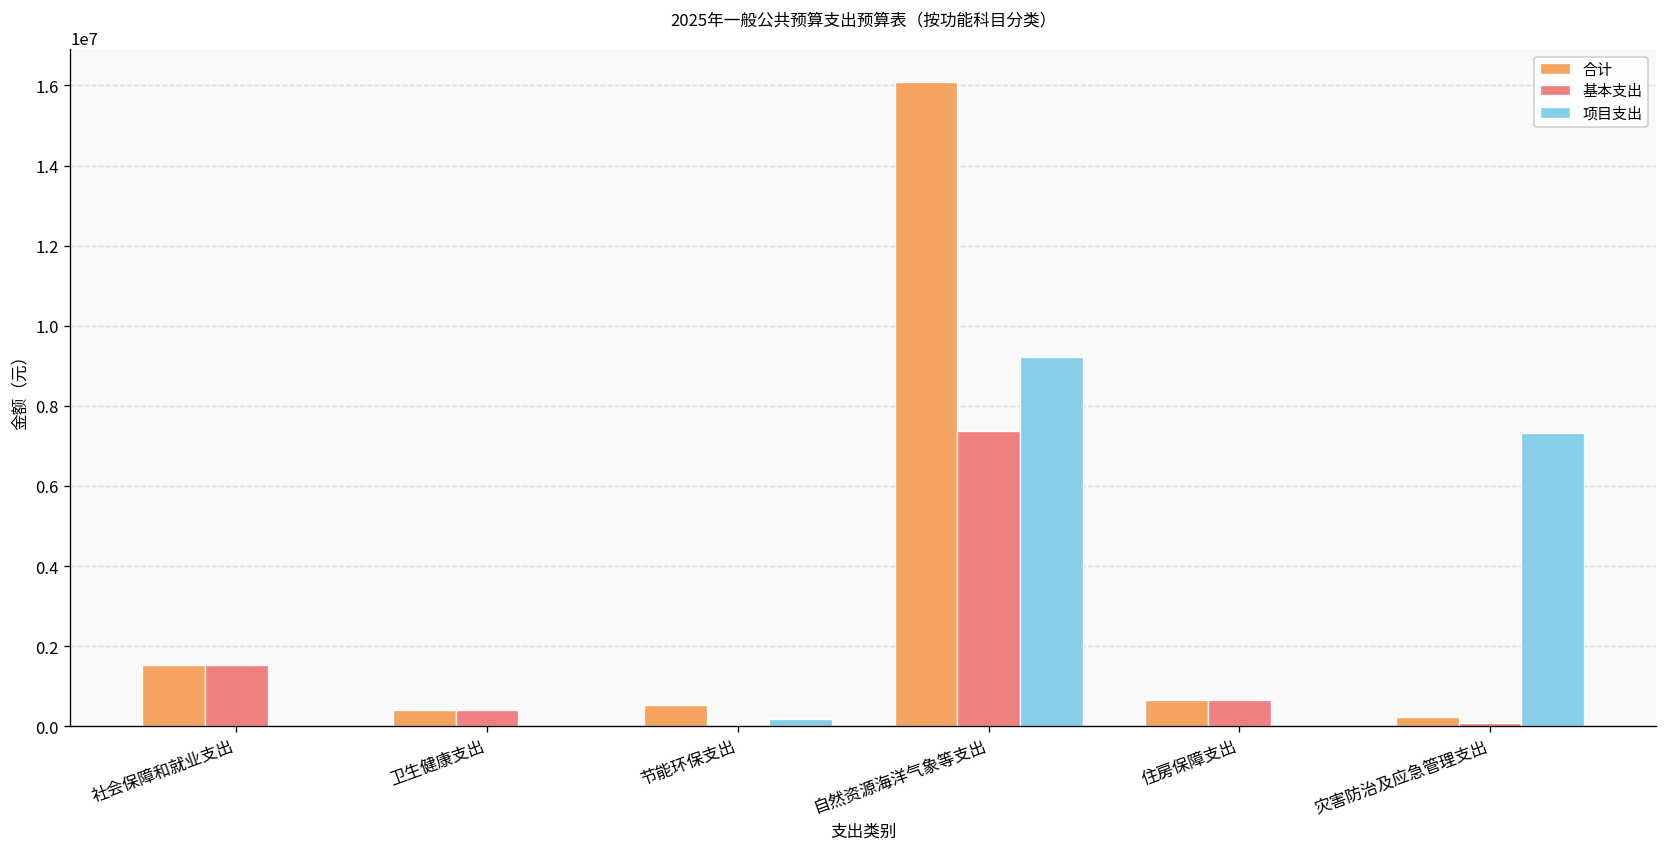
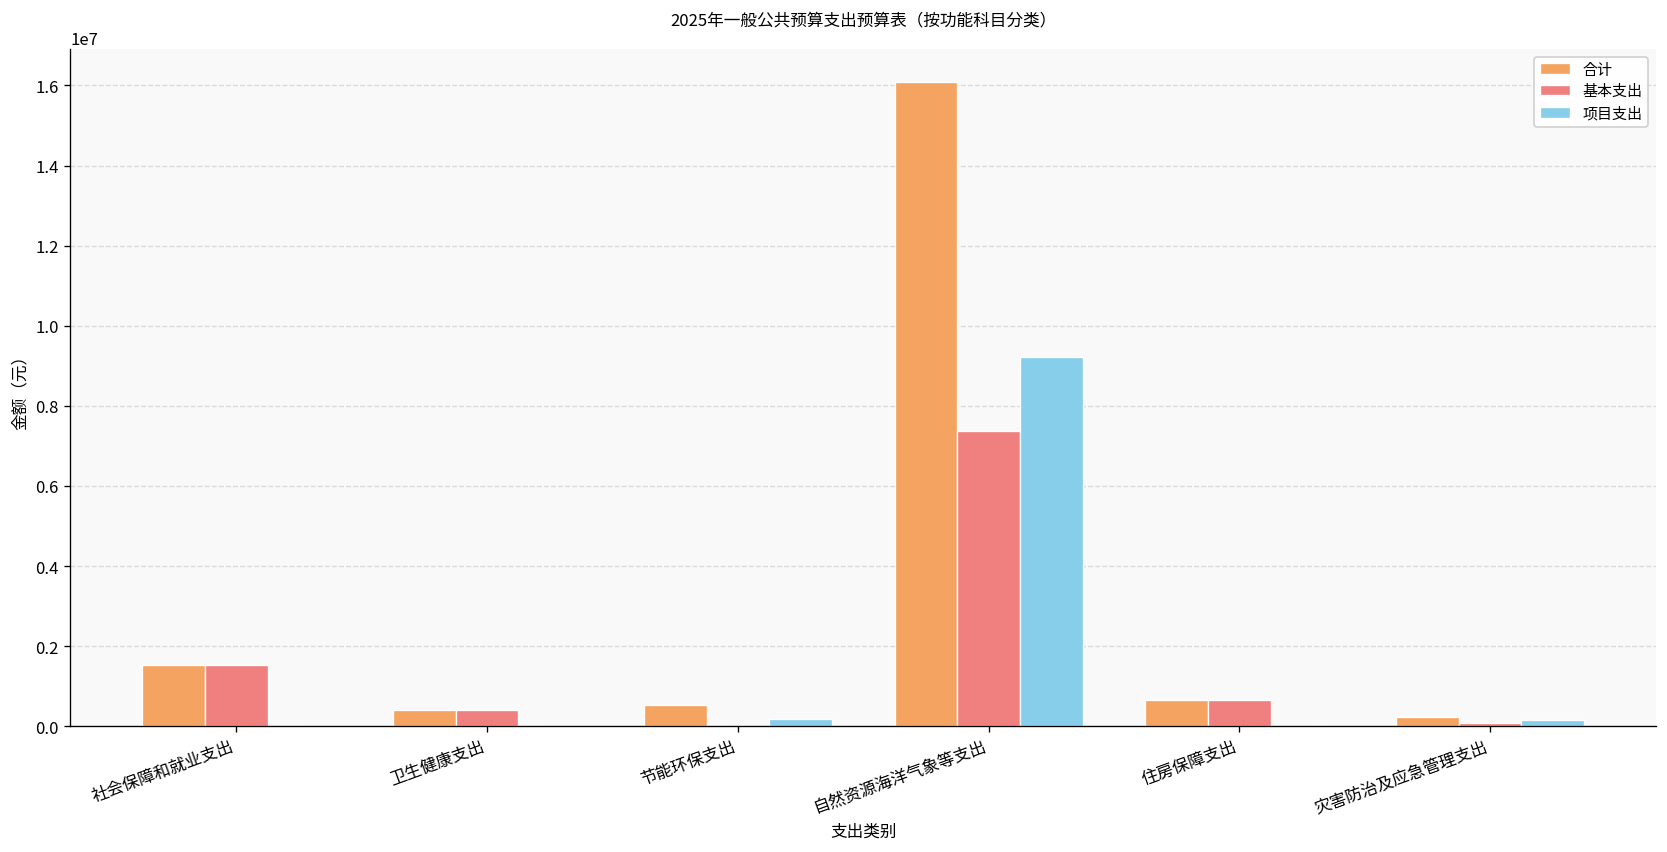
项目支出, 灾害防治及应急管理支出: 7300000 -> 200000
